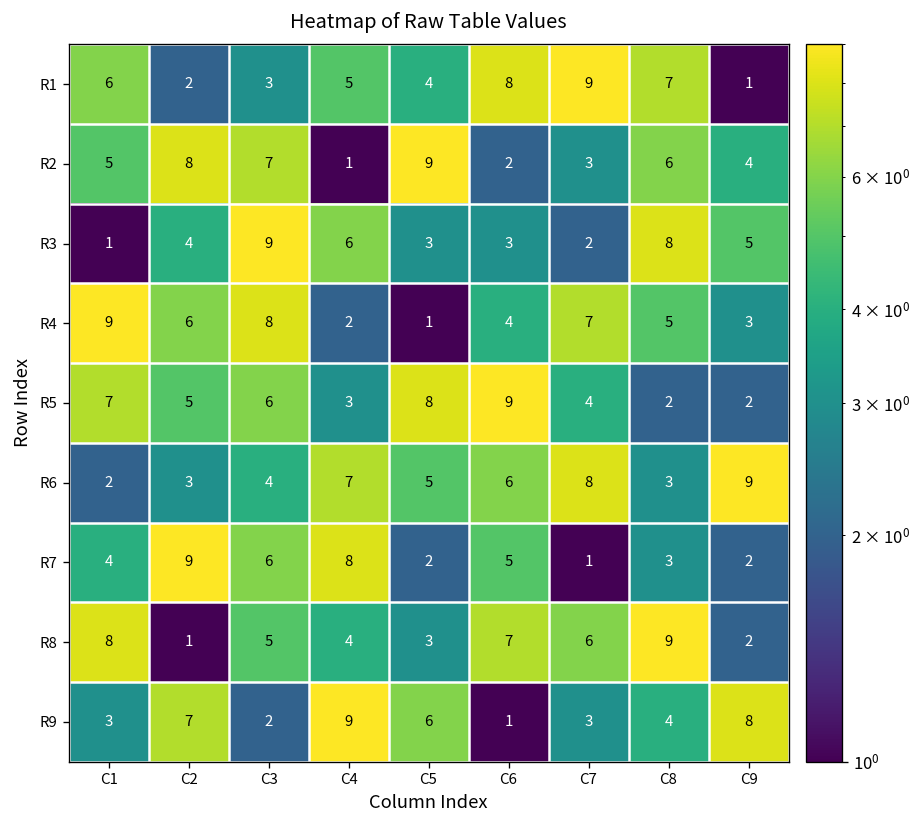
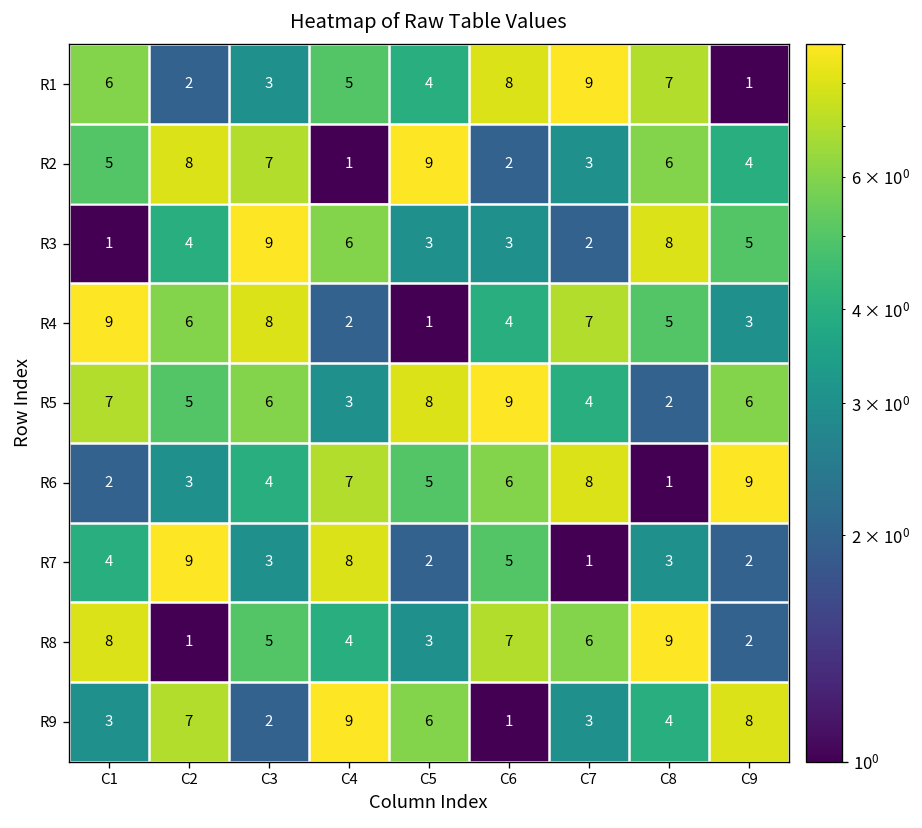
R5, C9: 2 -> 6
R6, C8: 3 -> 1
R7, C3: 6 -> 3
